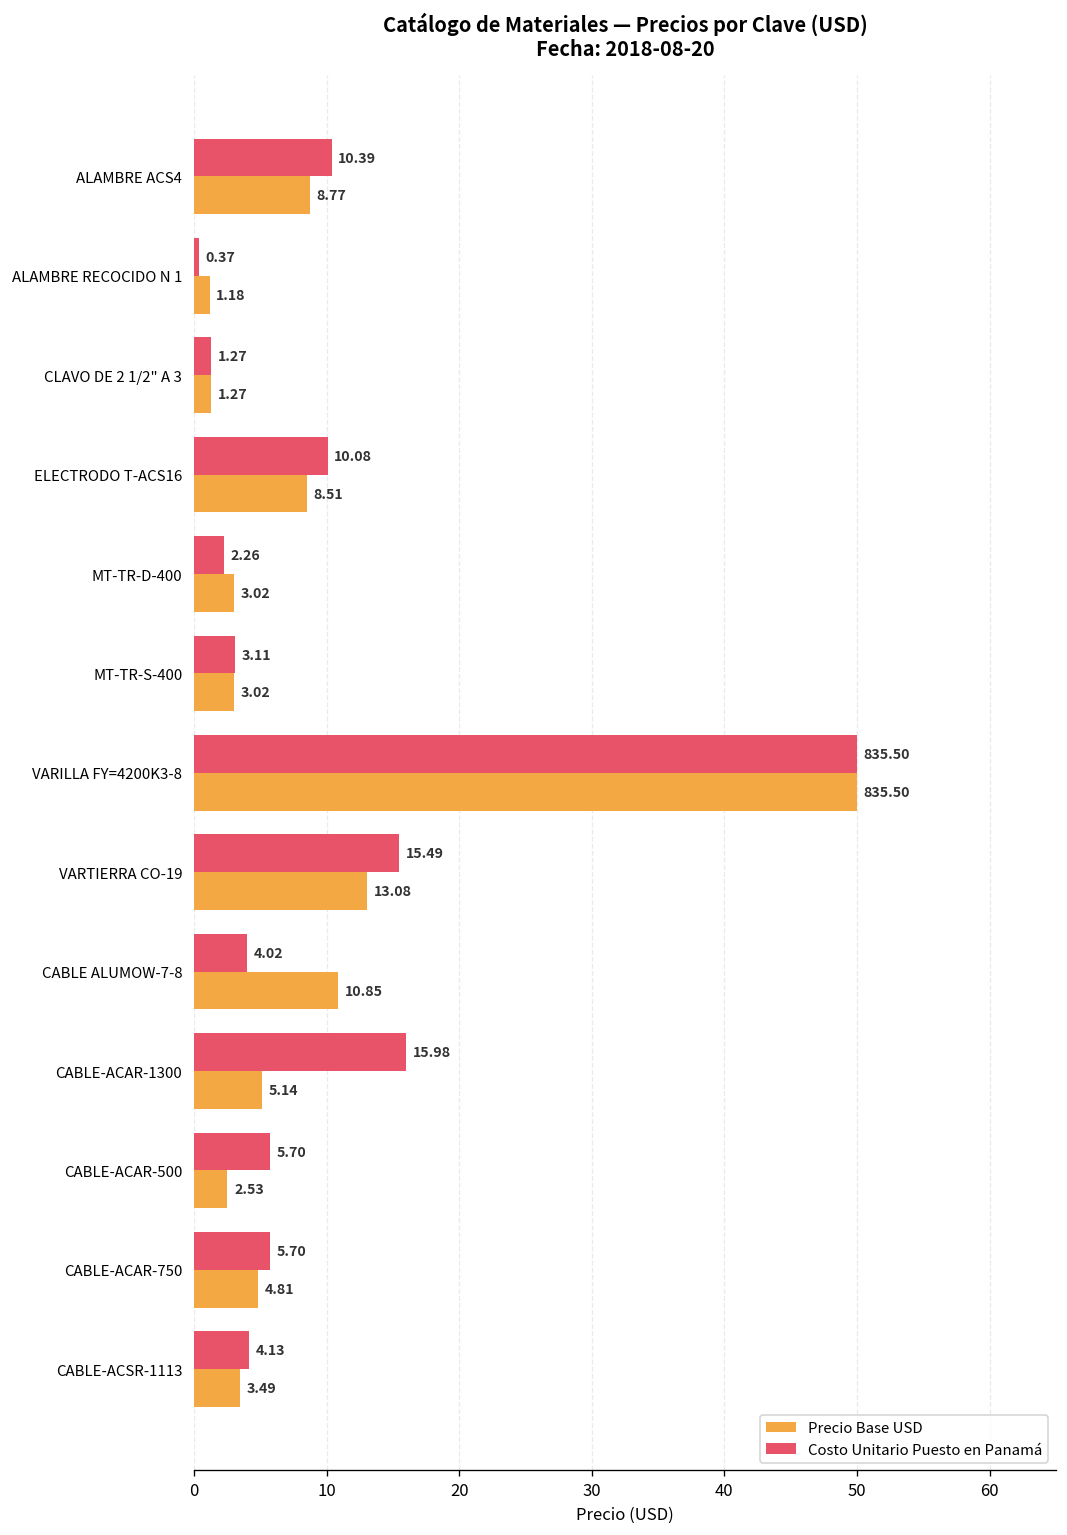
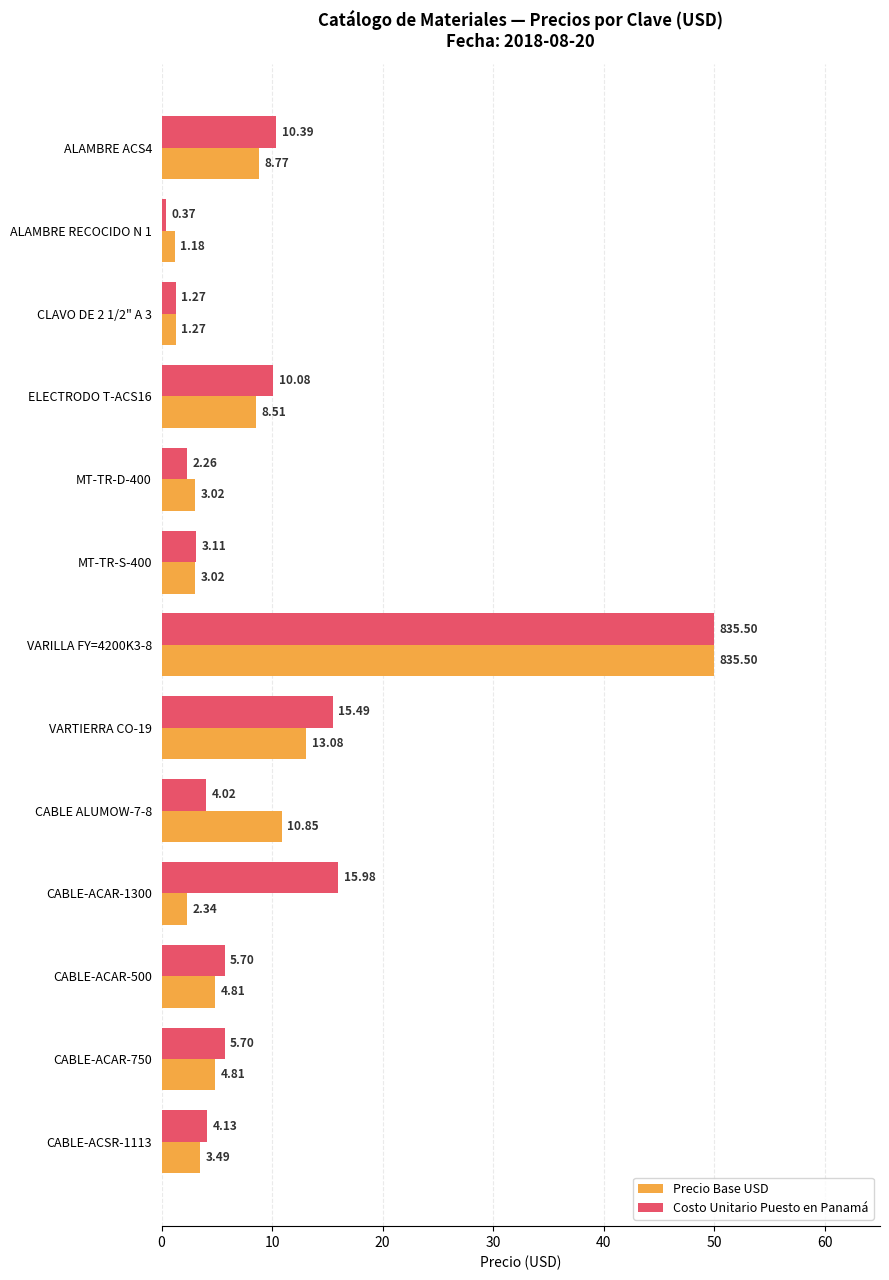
Precio Base USD, CABLE-ACAR-1300: 5.14 -> 2.34
Precio Base USD, CABLE-ACAR-500: 2.53 -> 4.81
